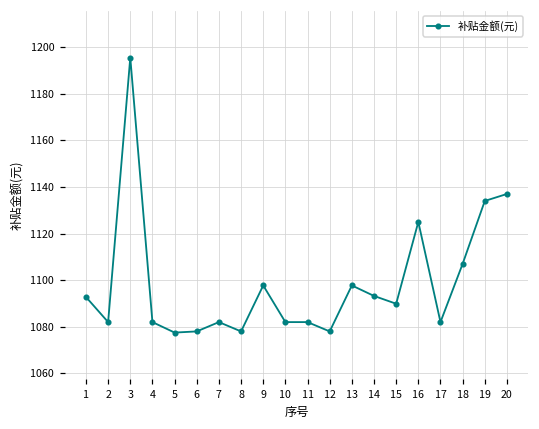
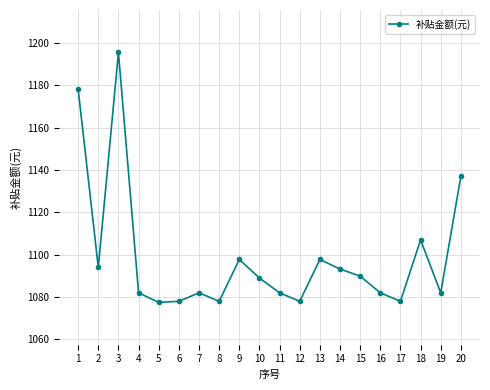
1: 1093 -> 1178
2: 1082 -> 1094
10: 1082 -> 1089
16: 1125 -> 1082
17: 1082 -> 1078
19: 1134 -> 1082
